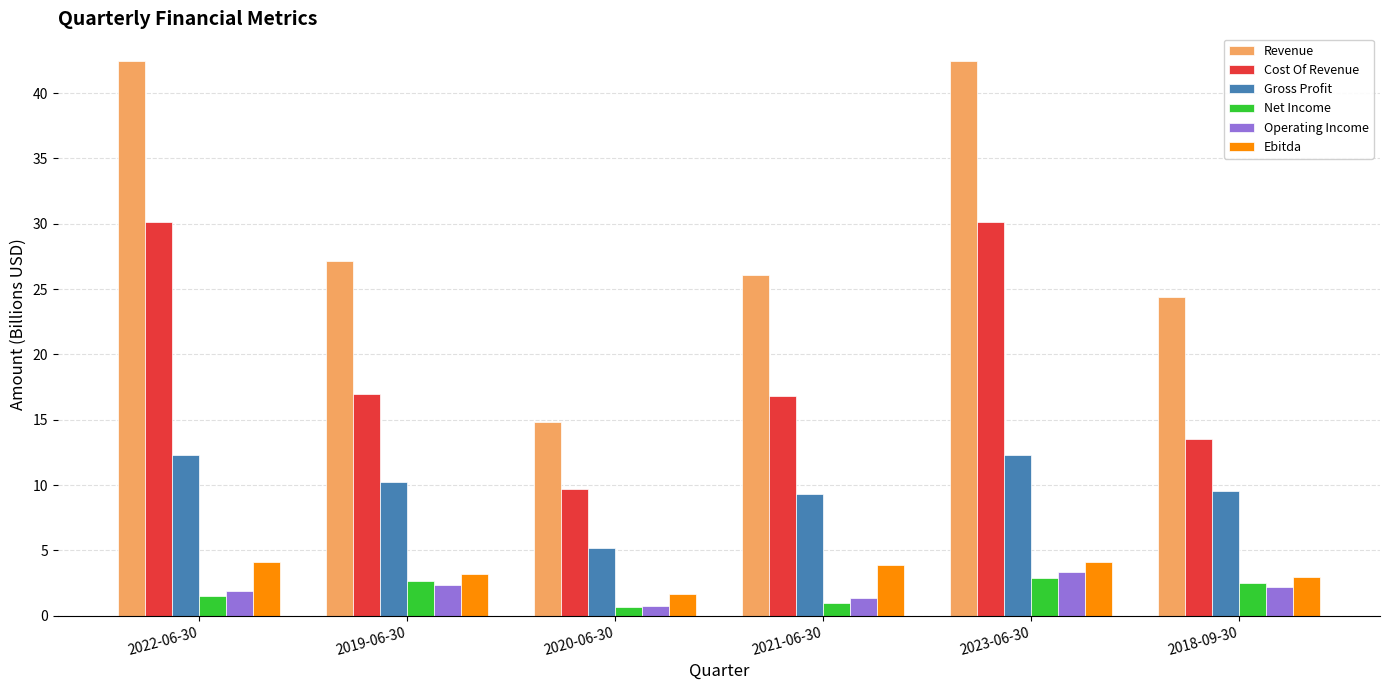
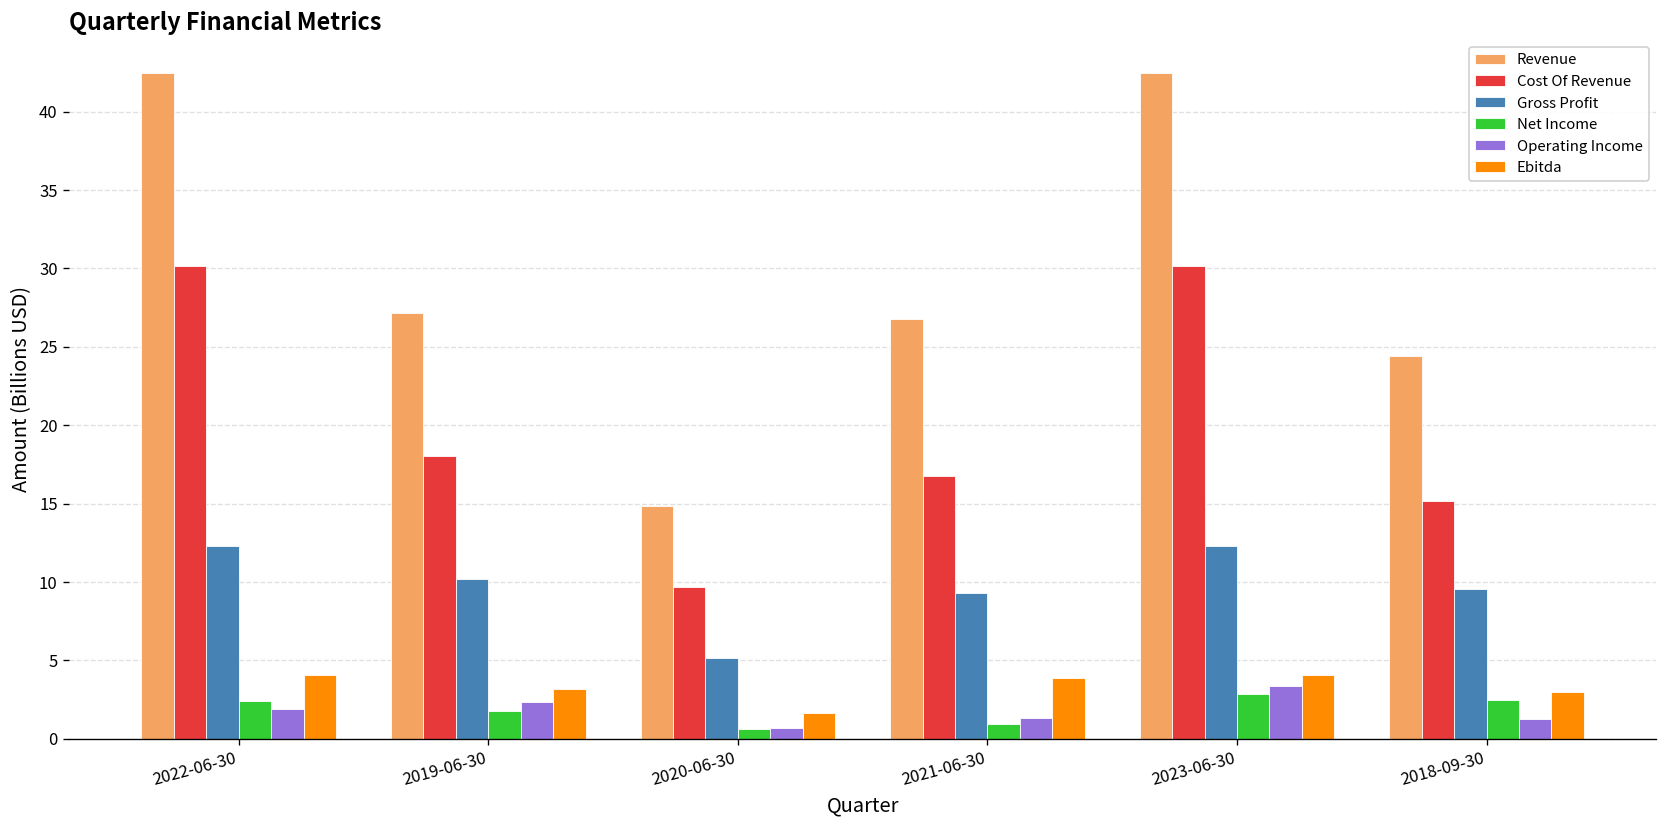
Net Income, 2022-06-30: 1.5 -> 2.4
Cost Of Revenue, 2019-06-30: 17.0 -> 18.0
Net Income, 2019-06-30: 2.6 -> 1.8
Revenue, 2021-06-30: 26.1 -> 26.8
Cost Of Revenue, 2018-09-30: 13.5 -> 15.2
Operating Income, 2018-09-30: 2.2 -> 1.3
